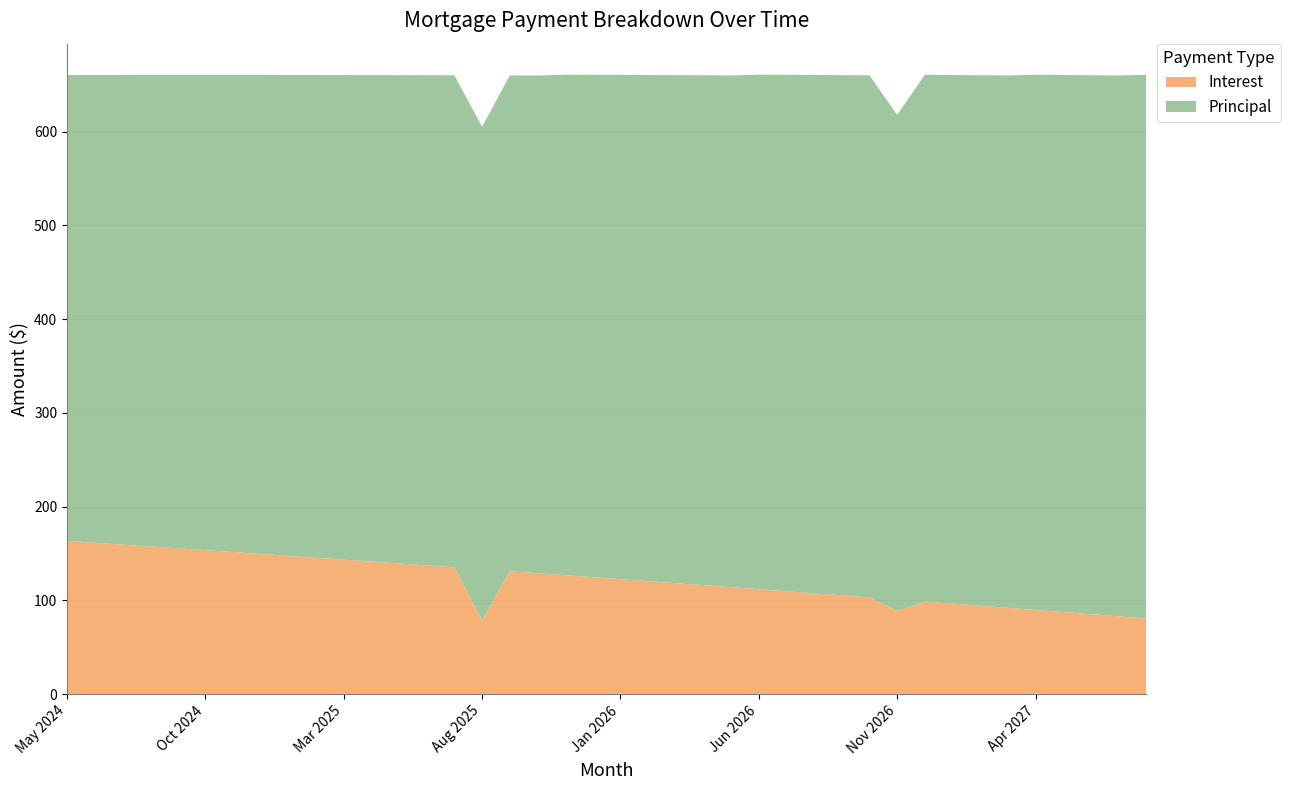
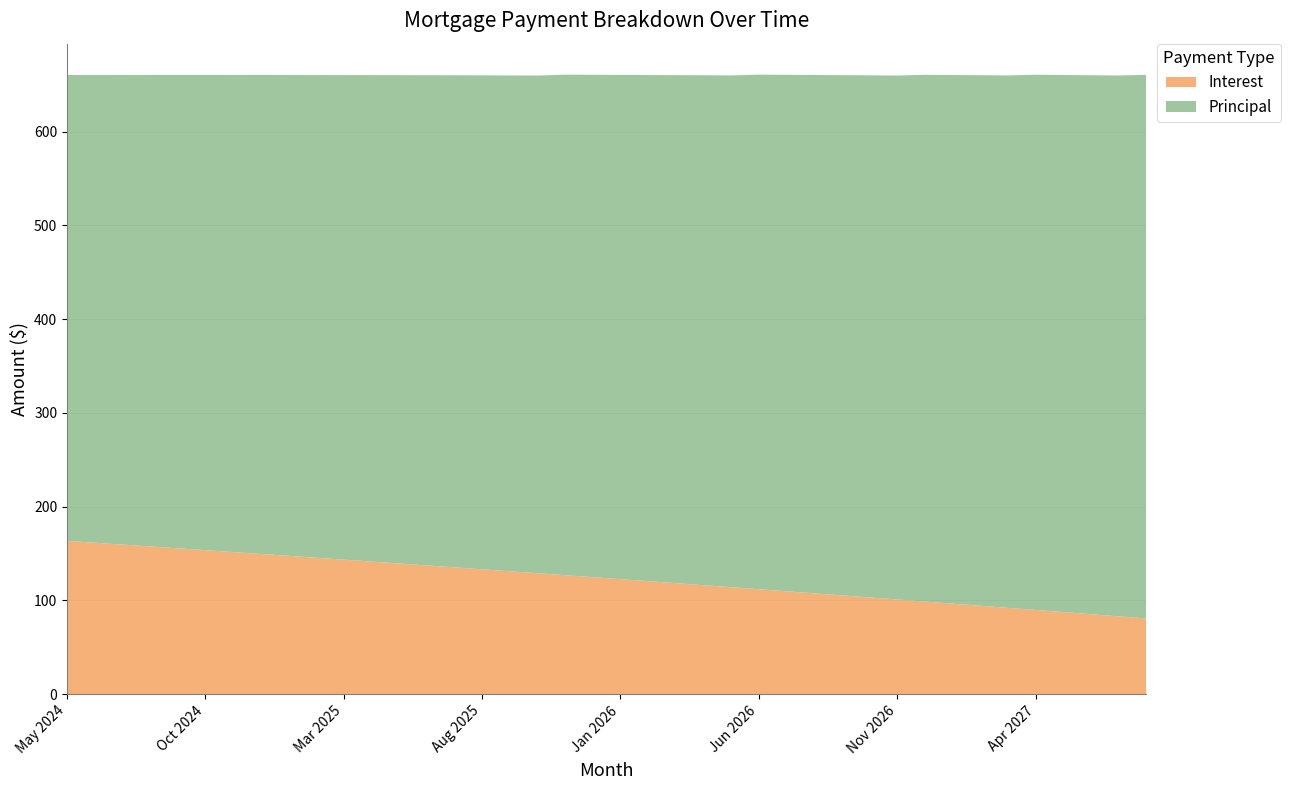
Interest, Aug 2025: 80 -> 130
Interest, Nov 2026: 90 -> 100
Principal, Nov 2026: 530 -> 560
